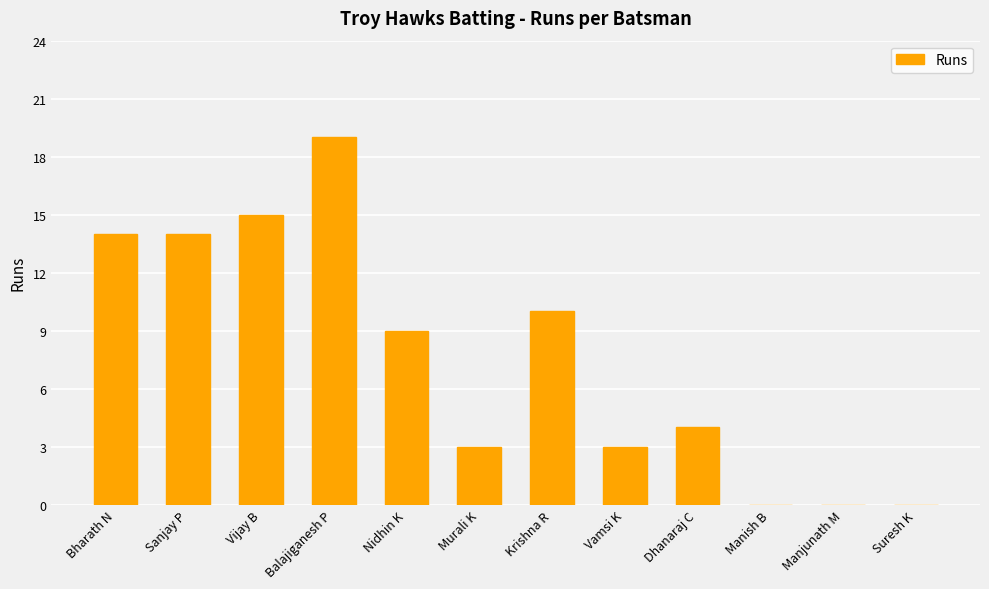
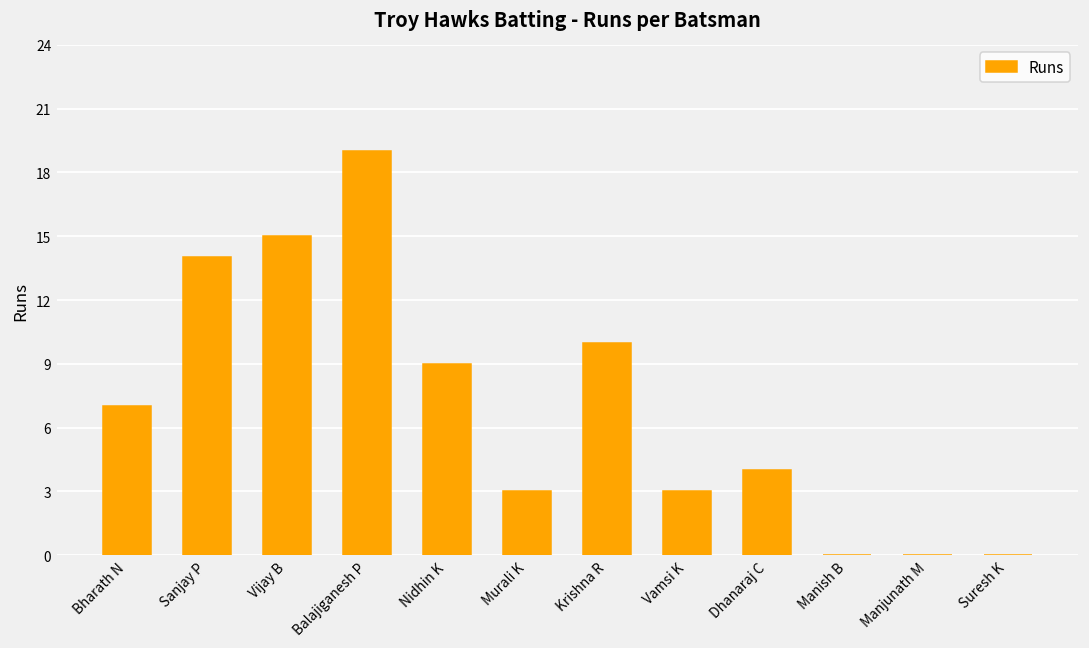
Bharath N: 14 -> 7
